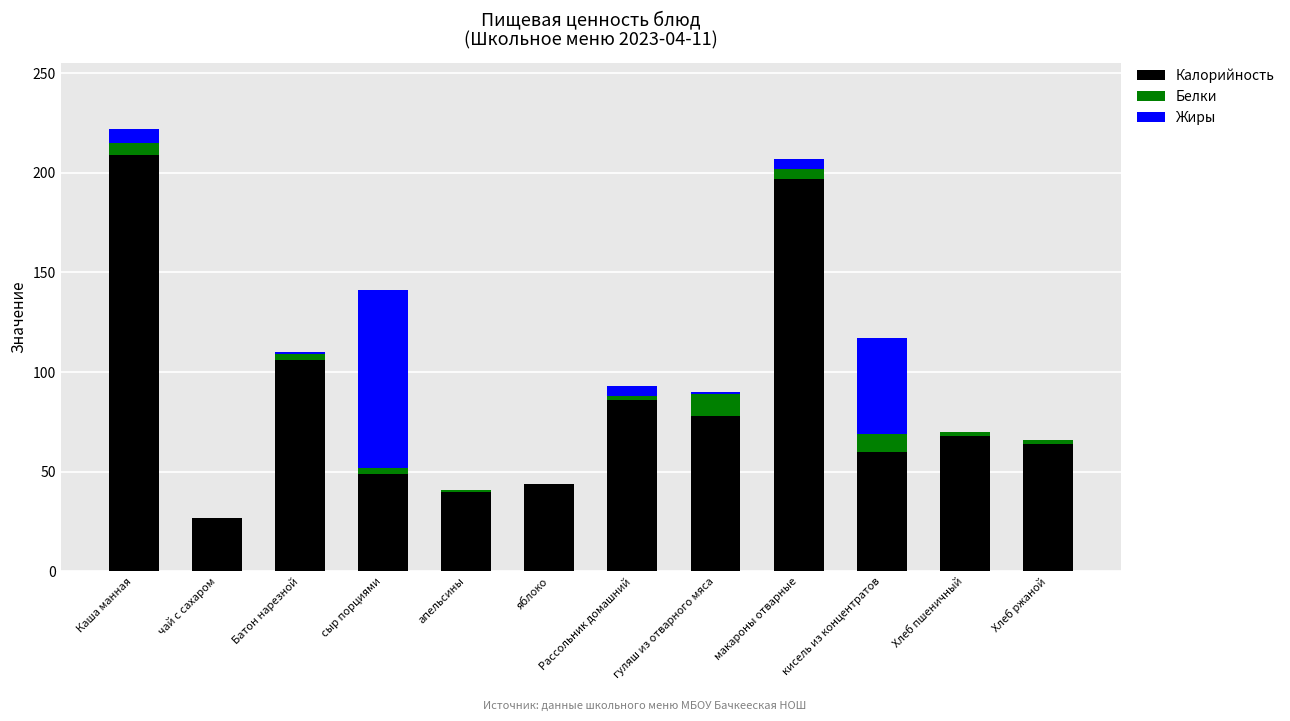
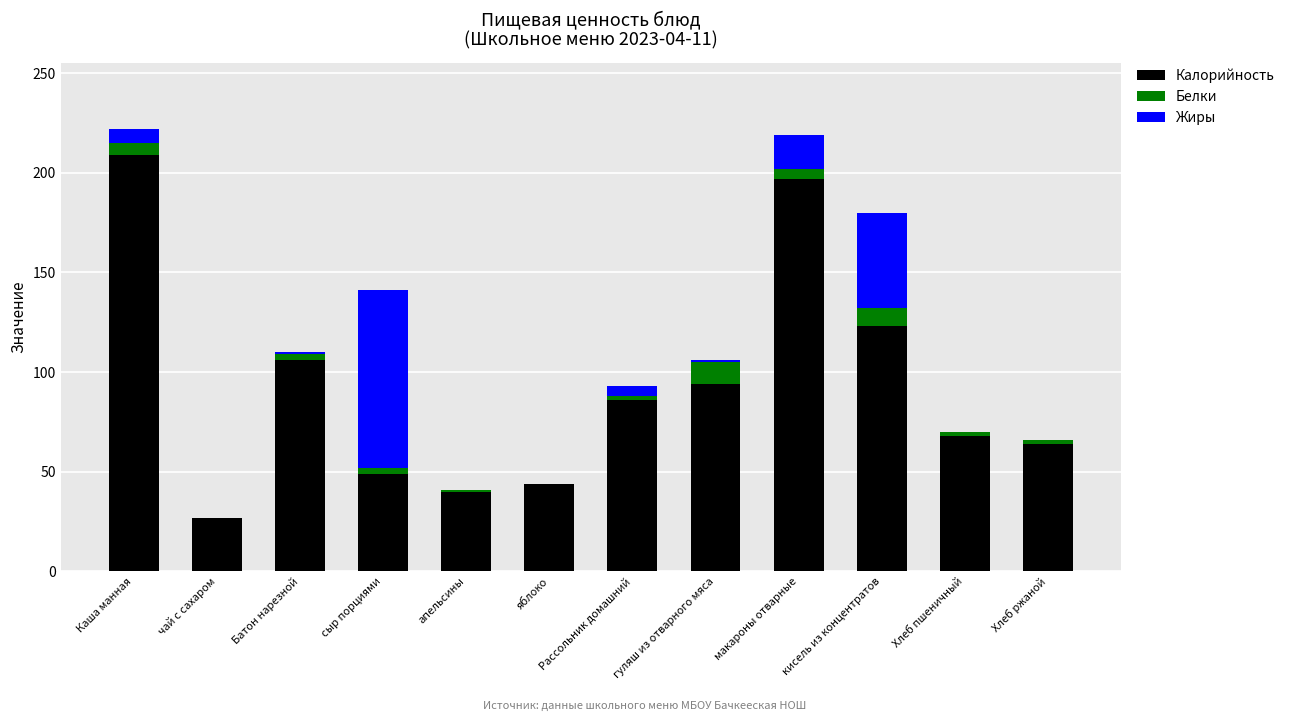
Калорийность, гуляш из отварного мяса: 78 -> 94
Жиры, макароны отварные: 5 -> 17
Калорийность, кисель из концентратов: 60 -> 123
